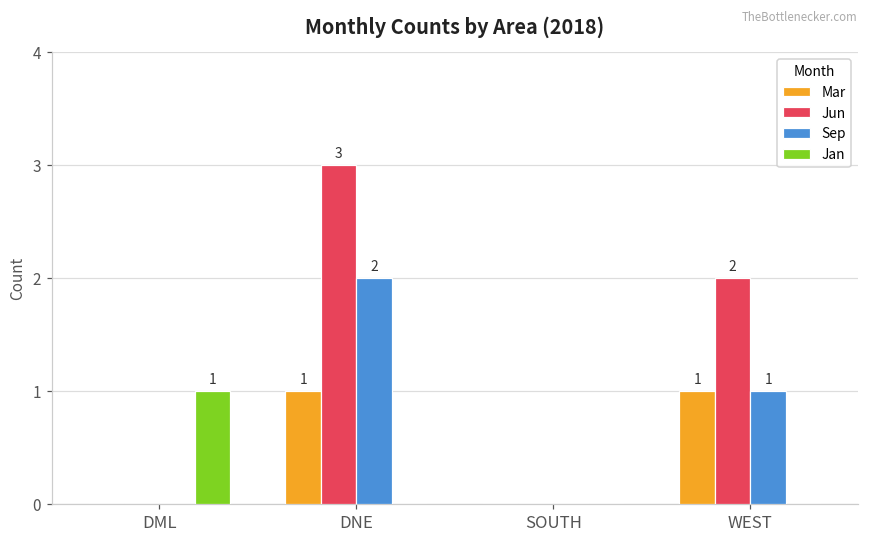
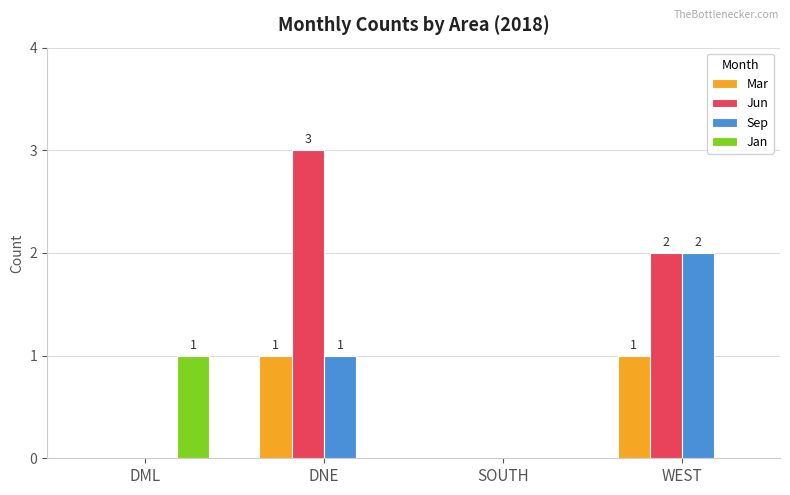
Sep, DNE: 2 -> 1
Sep, WEST: 1 -> 2
